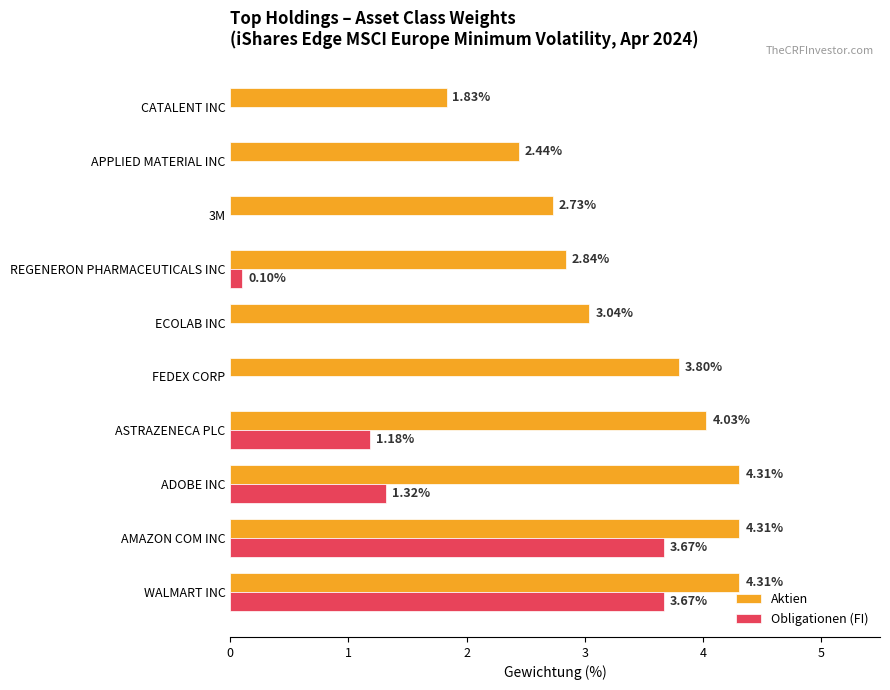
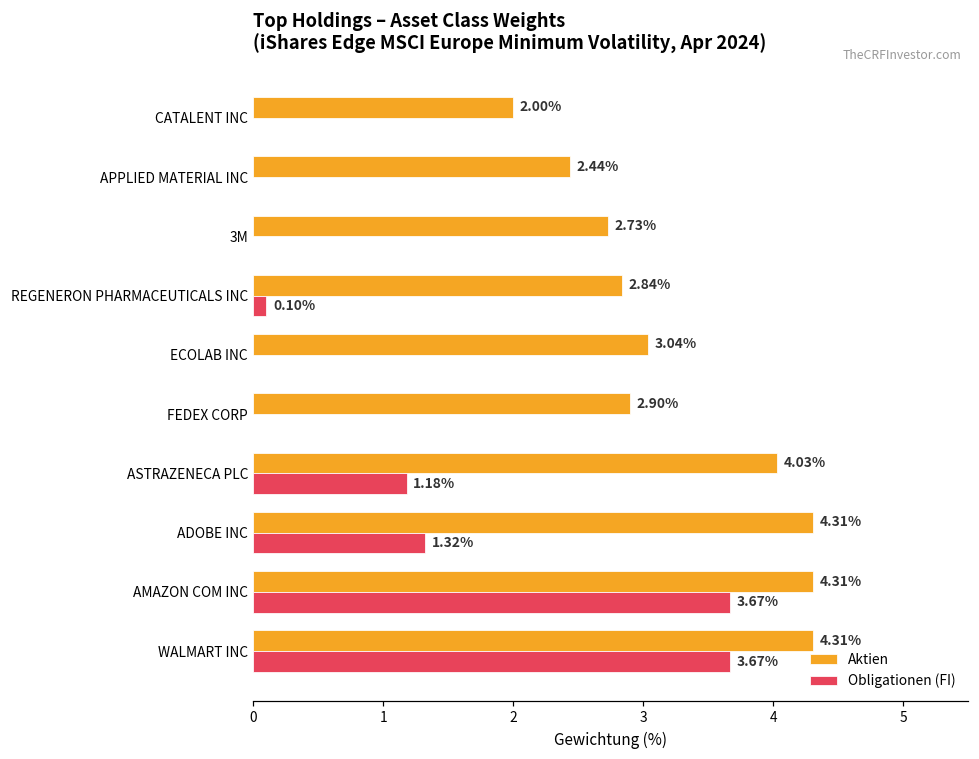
Aktien, CATALENT INC: 1.83% -> 2.00%
Aktien, FEDEX CORP: 3.80% -> 2.90%
